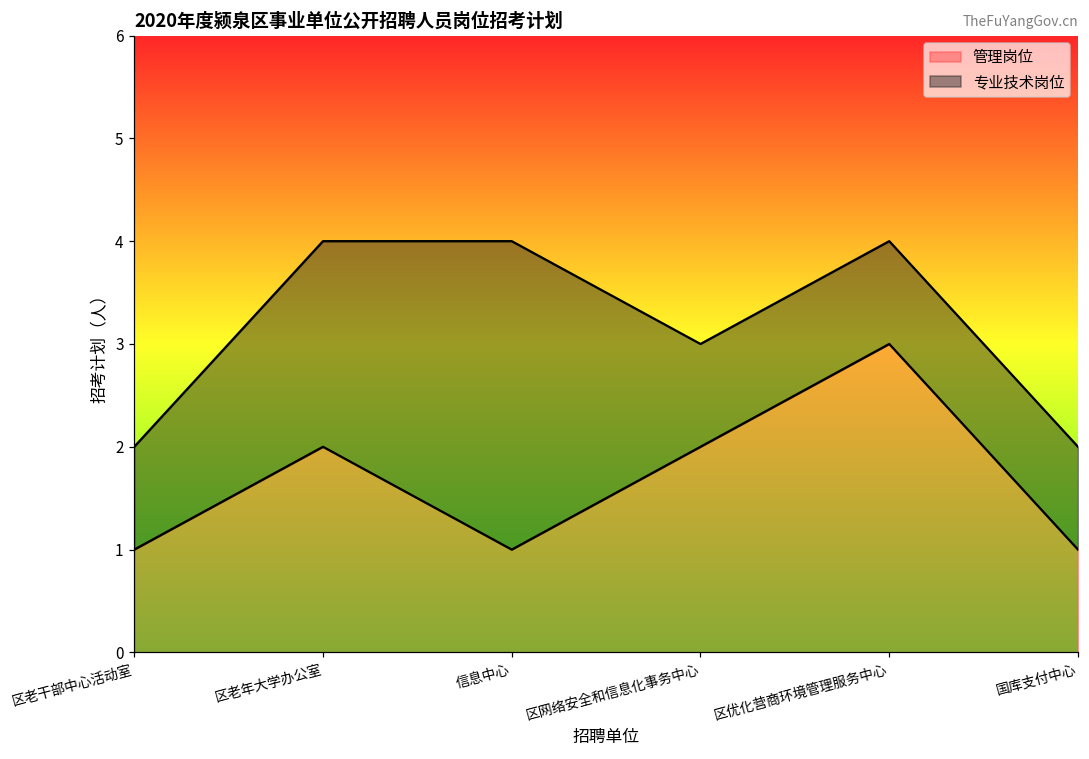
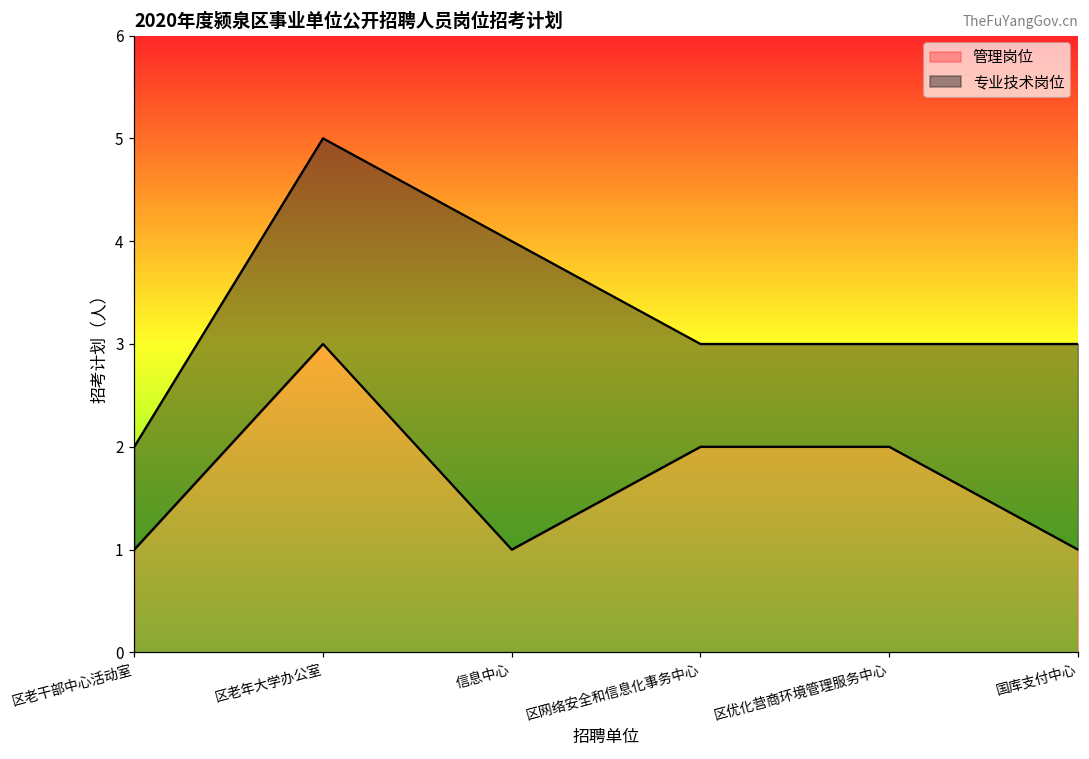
管理岗位, 区老年大学办公室: 2 -> 3
管理岗位, 区优化营商环境管理服务中心: 3 -> 2
专业技术岗位, 国库支付中心: 1 -> 2
